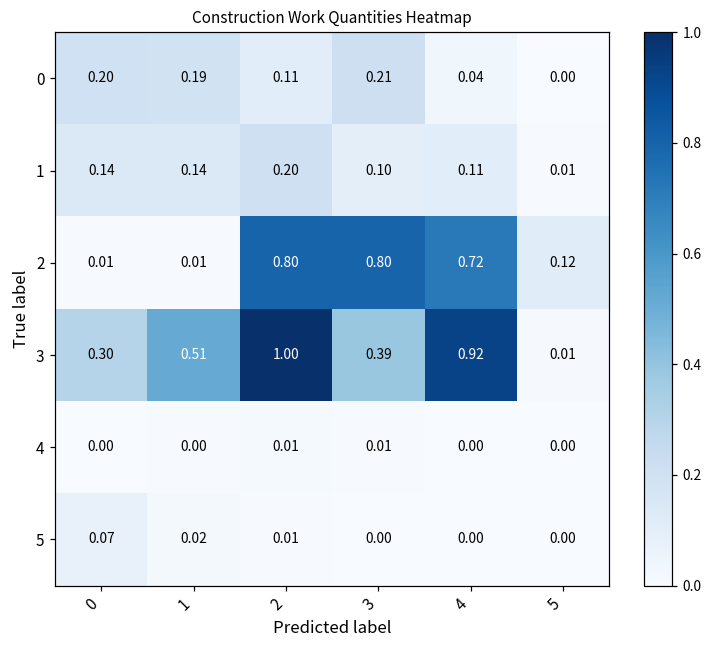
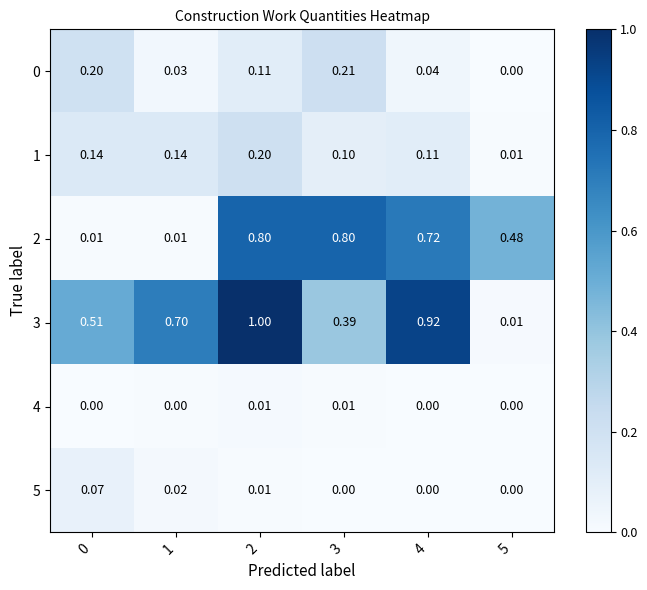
0, 1: 0.19 -> 0.03
2, 5: 0.12 -> 0.48
3, 0: 0.30 -> 0.51
3, 1: 0.51 -> 0.70
